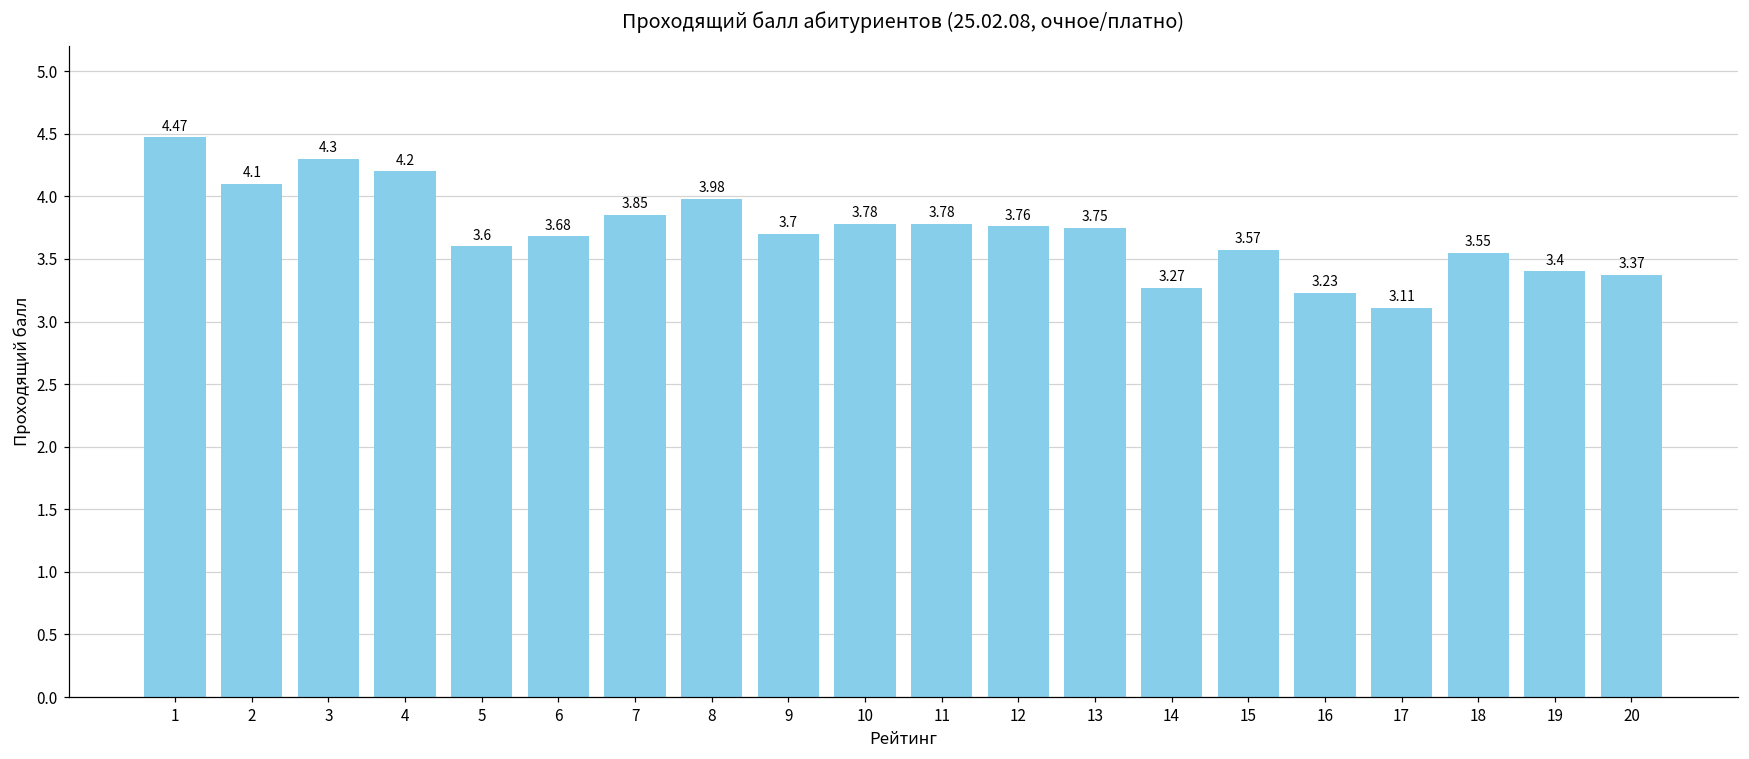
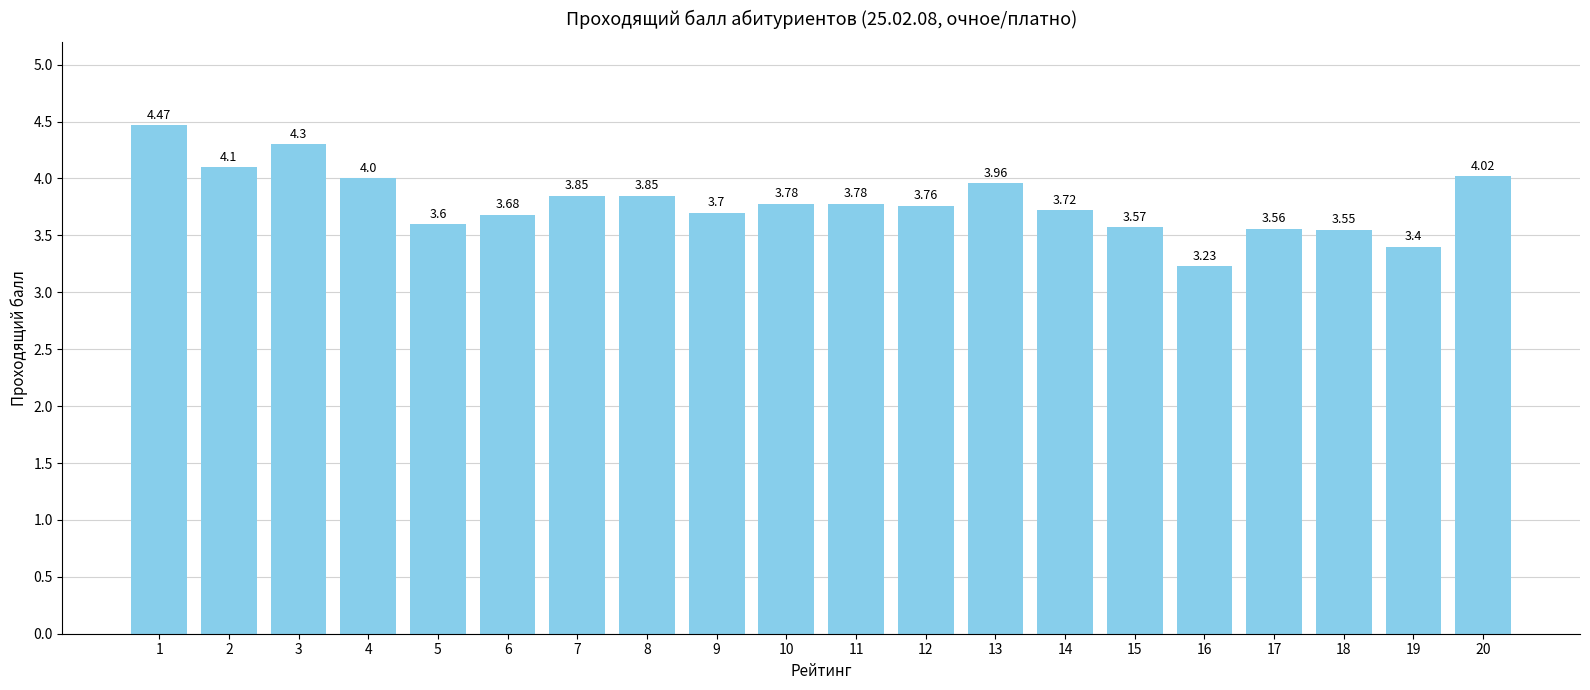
4: 4.2 -> 4.0
8: 3.98 -> 3.85
13: 3.75 -> 3.96
14: 3.27 -> 3.72
17: 3.11 -> 3.56
20: 3.37 -> 4.02
